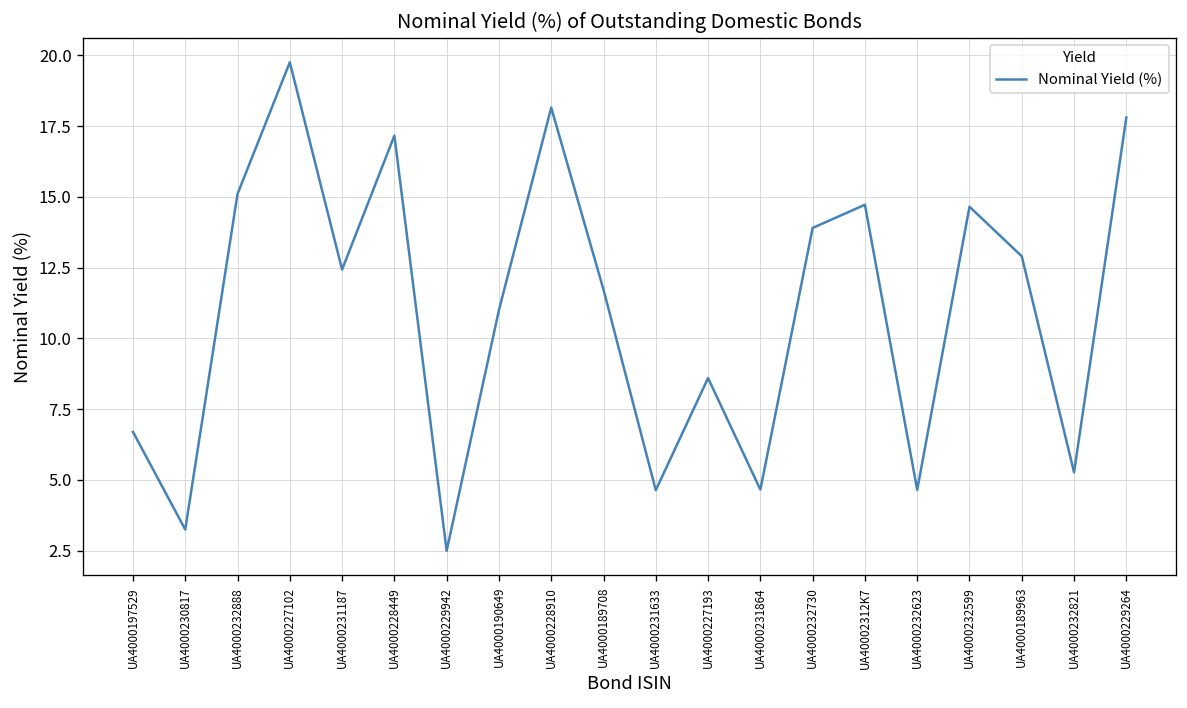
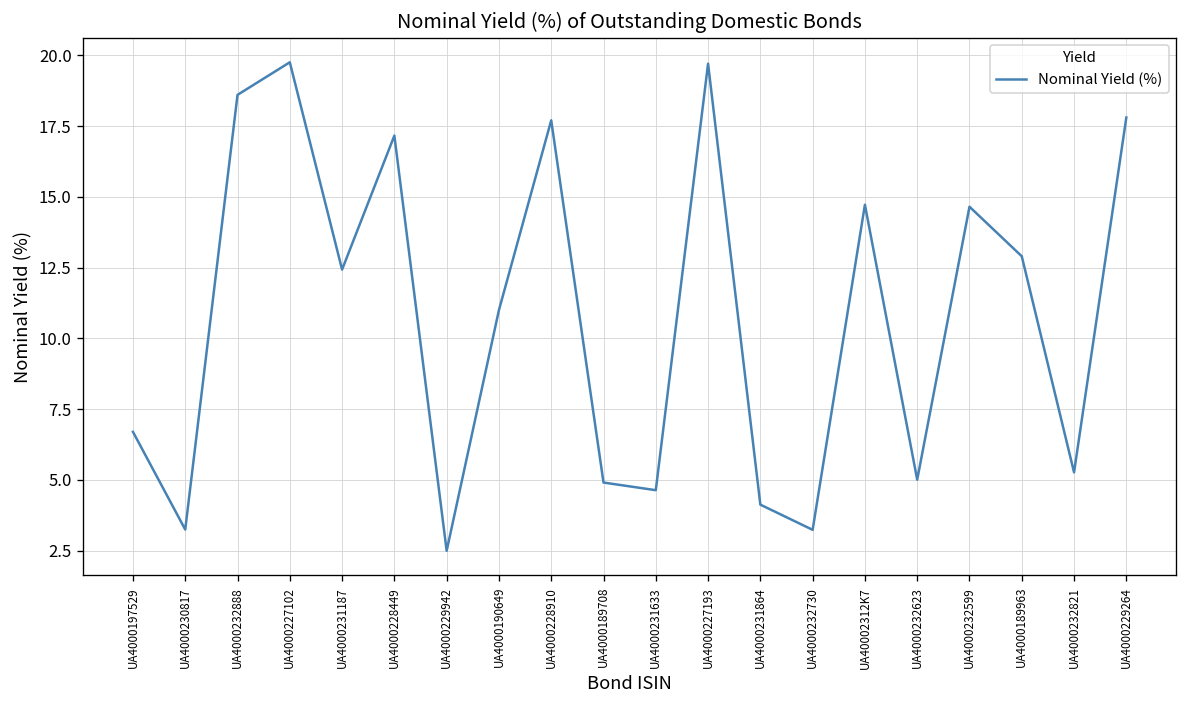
UA4000232888: 15.1 -> 18.6
UA4000228910: 18.2 -> 17.7
UA4000189708: 11.7 -> 4.9
UA4000227193: 8.6 -> 19.7
UA4000231864: 4.7 -> 4.1
UA4000232730: 13.9 -> 3.2
UA4000232623: 4.7 -> 5.0
